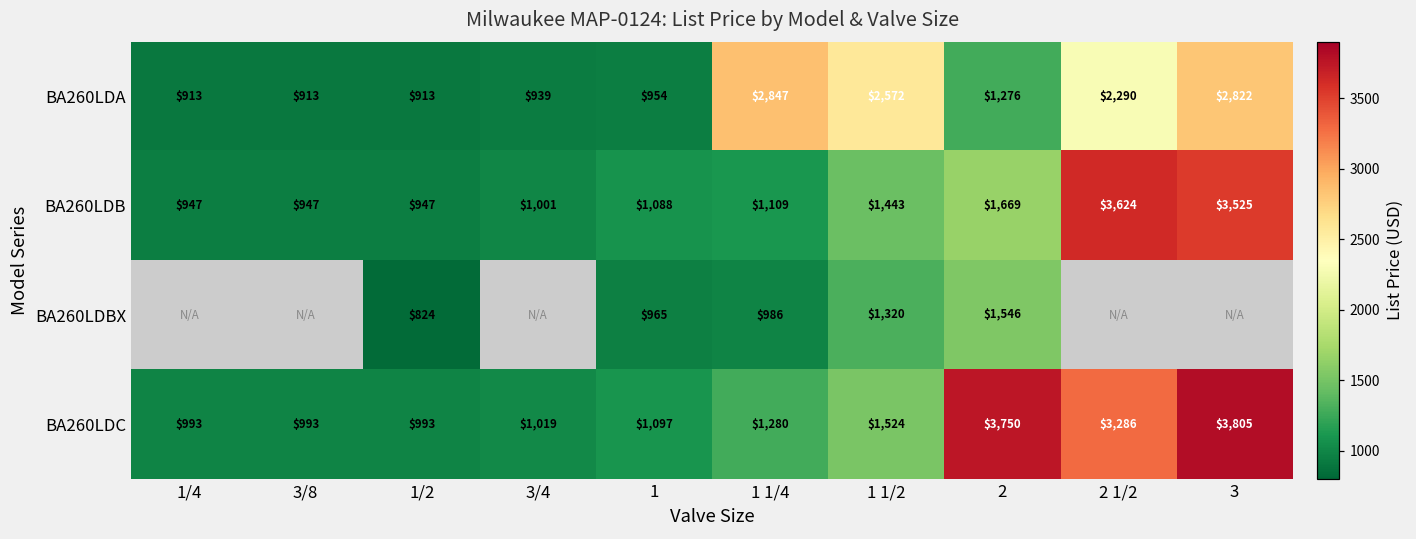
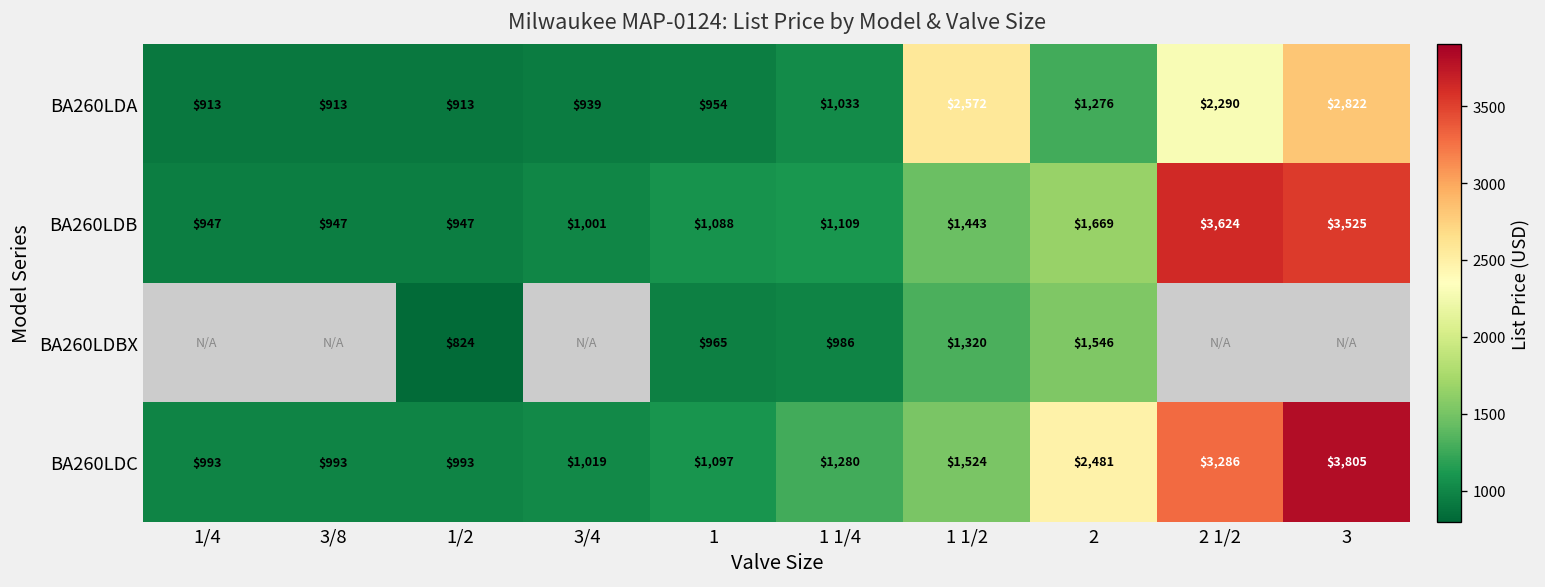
BA260LDA, 1 1/4: $2,847 -> $1,033
BA260LDC, 2: $3,750 -> $2,481
